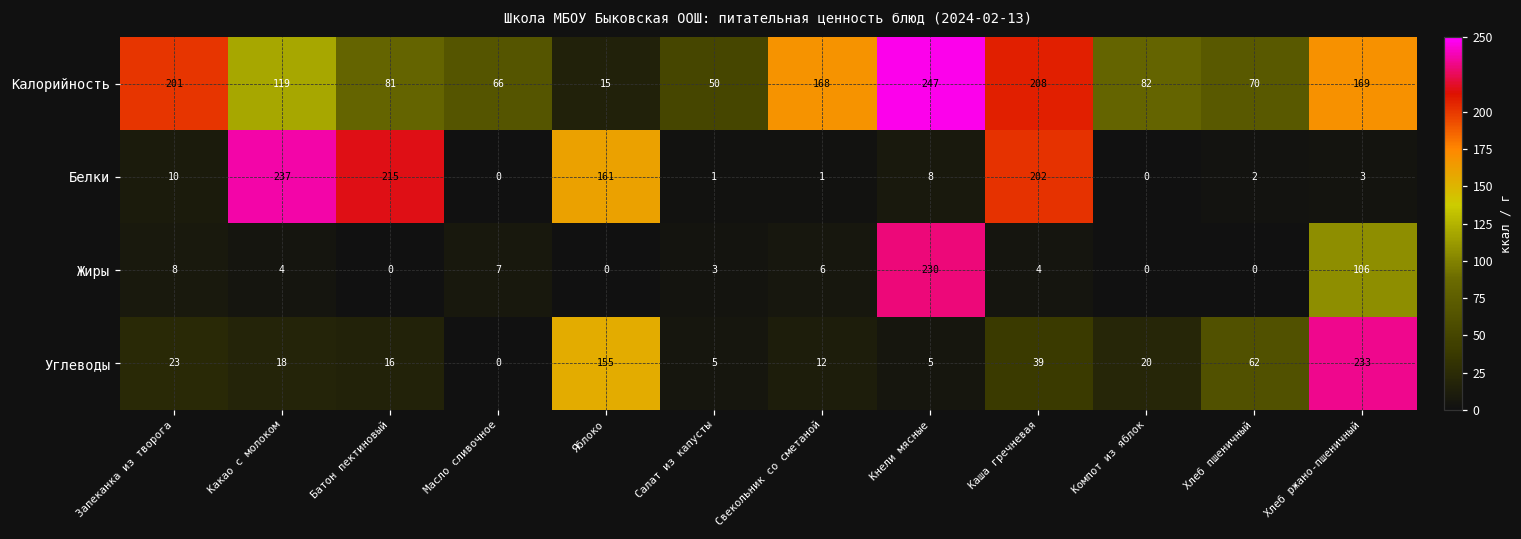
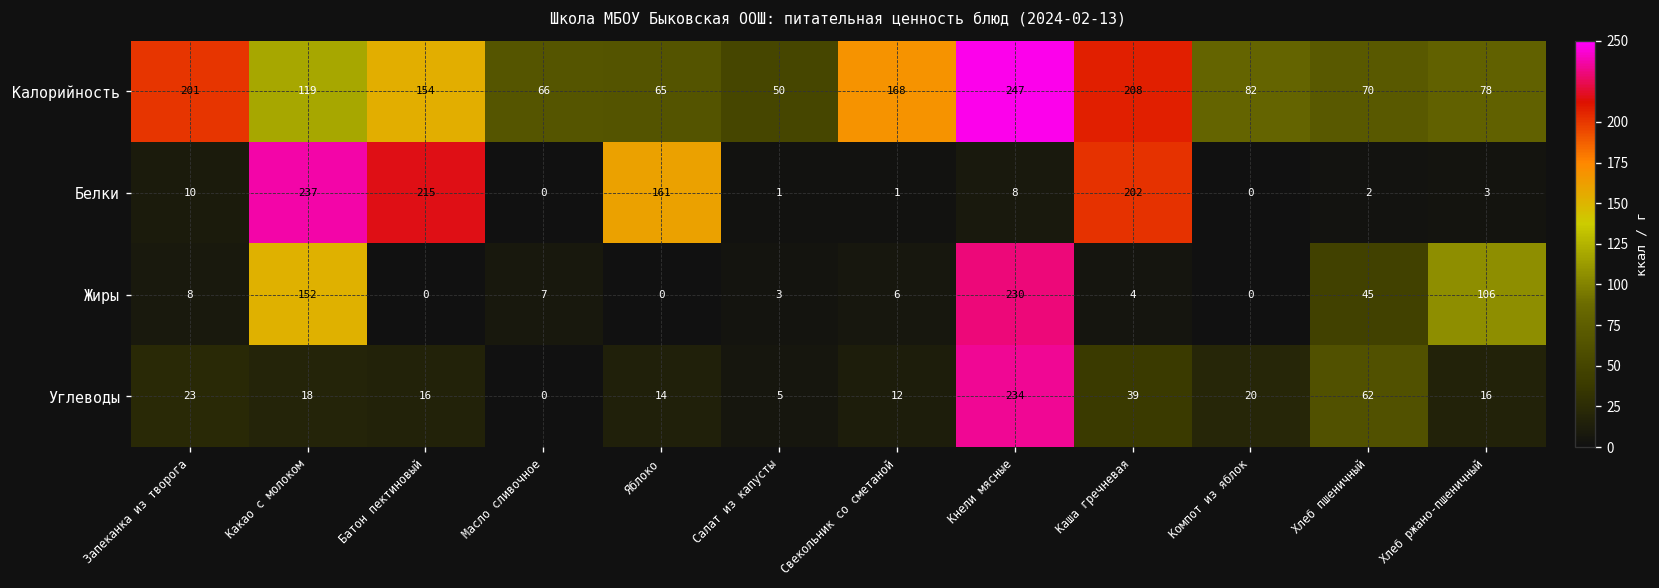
Калорийность, Батон пектиновый: 81 -> 154
Калорийность, Яблоко: 15 -> 65
Калорийность, Хлеб ржано-пшеничный: 169 -> 78
Жиры, Какао с молоком: 4 -> 152
Жиры, Хлеб пшеничный: 0 -> 45
Углеводы, Яблоко: 155 -> 14
Углеводы, Кнели мясные: 5 -> 234
Углеводы, Хлеб ржано-пшеничный: 233 -> 16
